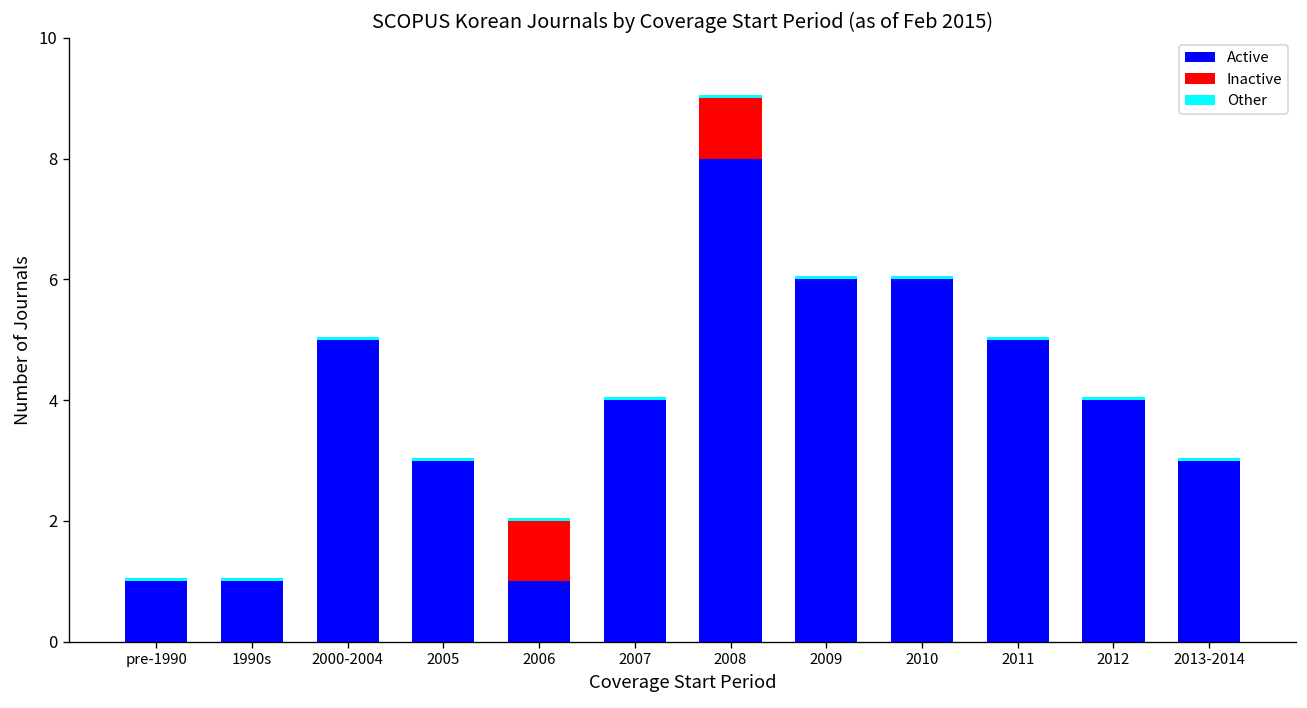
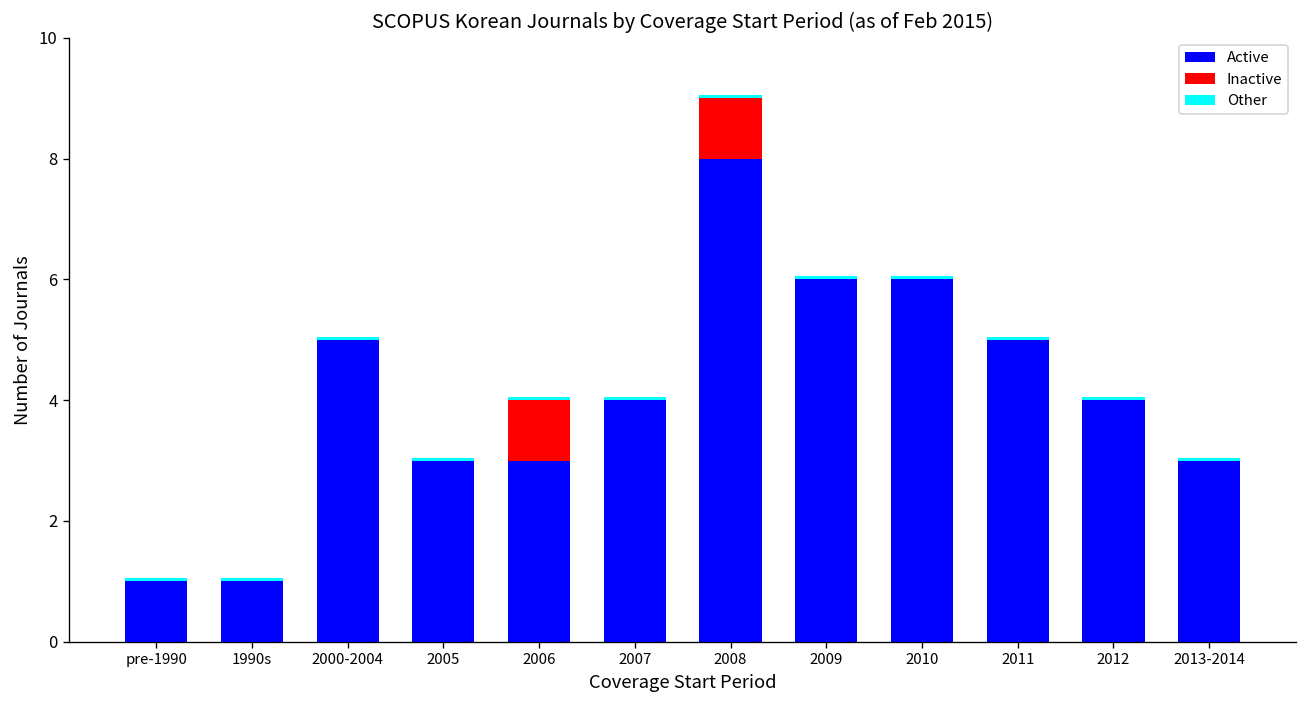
Active, 2006: 1 -> 3
